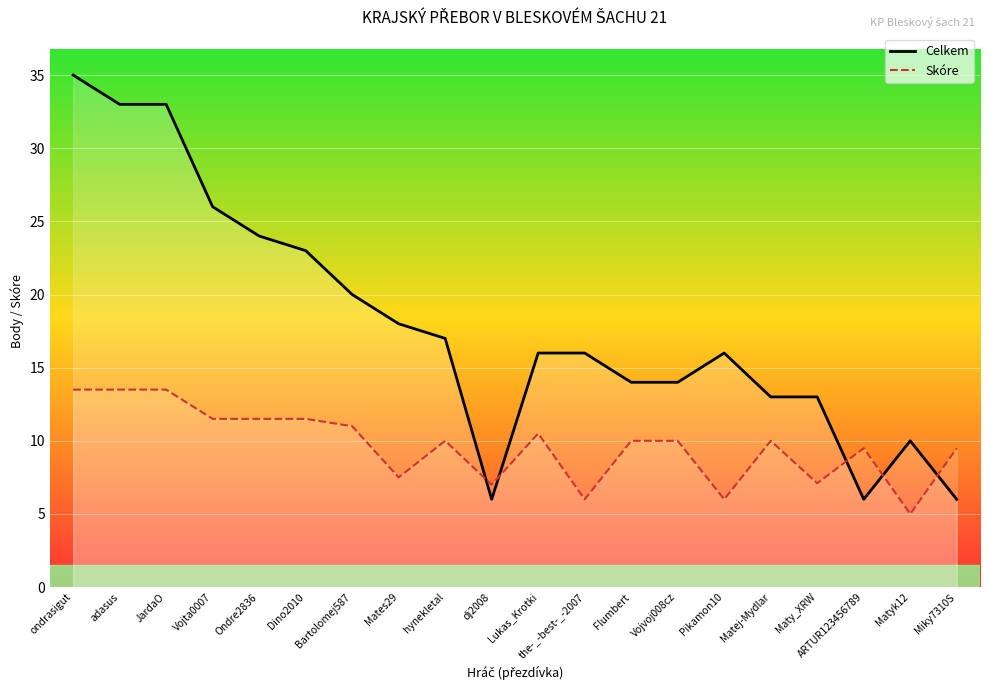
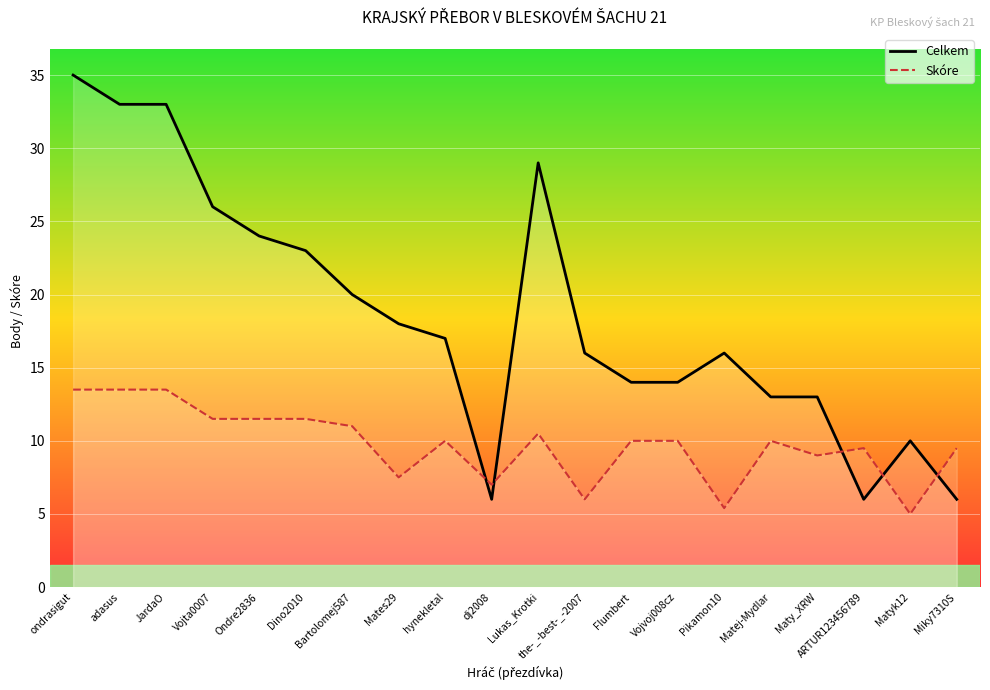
Celkem, Lukas_Krotki: 16 -> 29
Skóre, Pikamon10: 6.0 -> 5.4
Skóre, Maty_XRW: 7.1 -> 9.0
